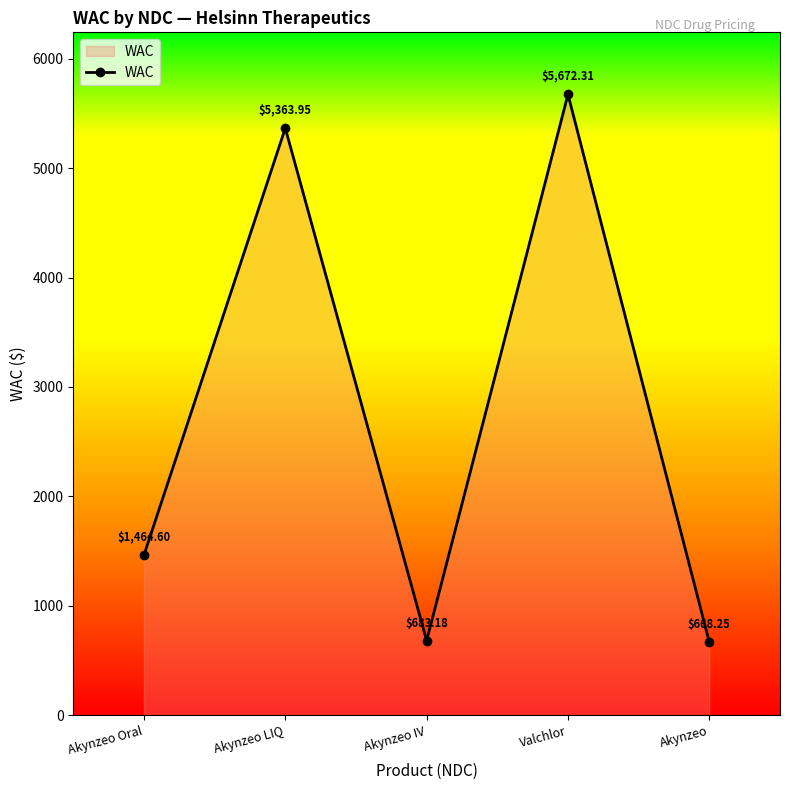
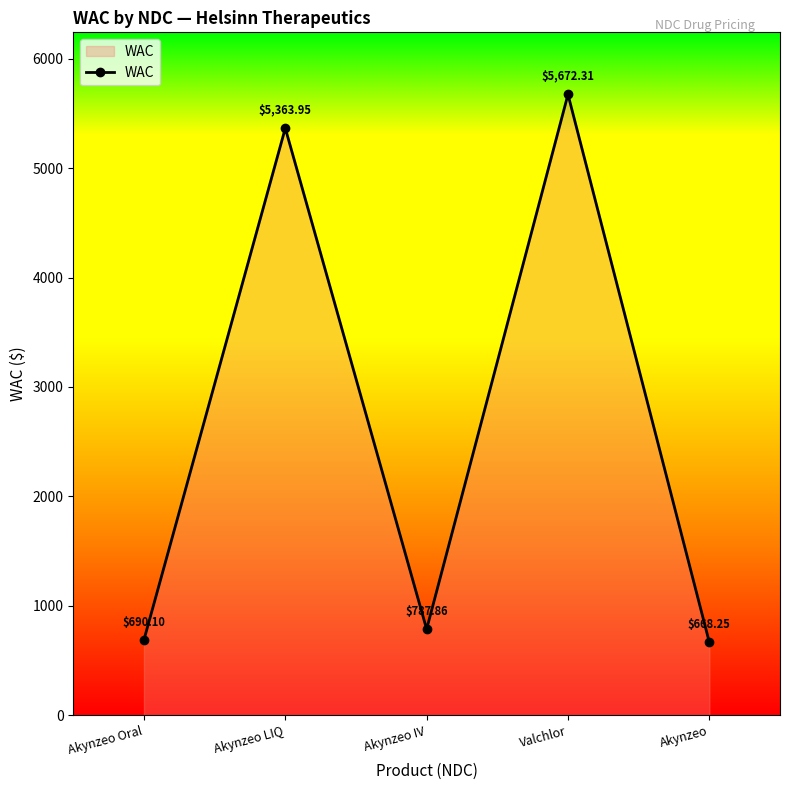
Akynzeo Oral: $1,464.60 -> $690.10
Akynzeo IV: $683.18 -> $787.86
